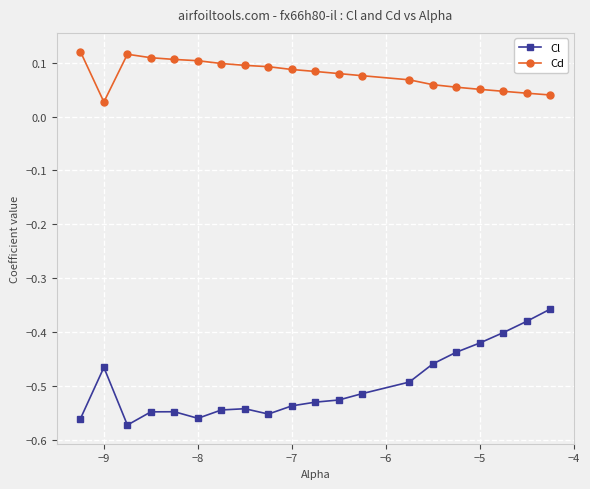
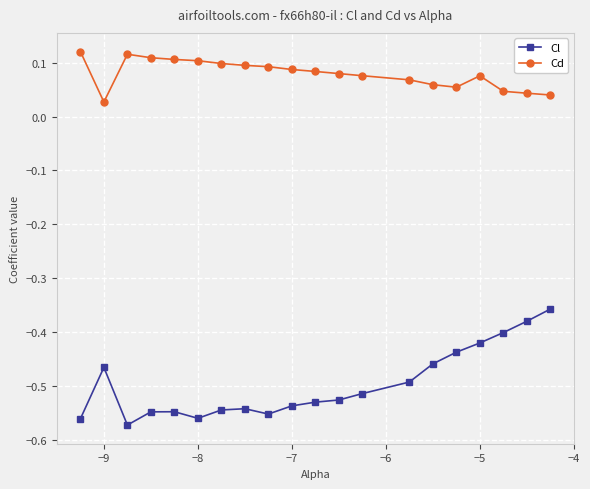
Cd, −5: 0.05 -> 0.08
